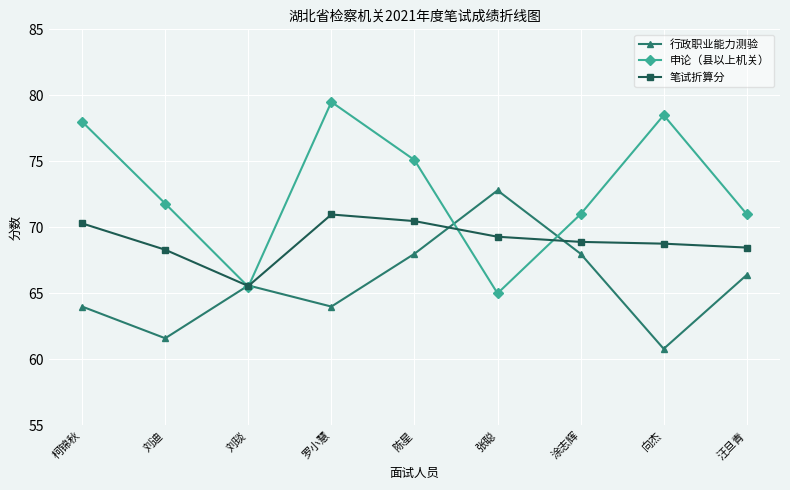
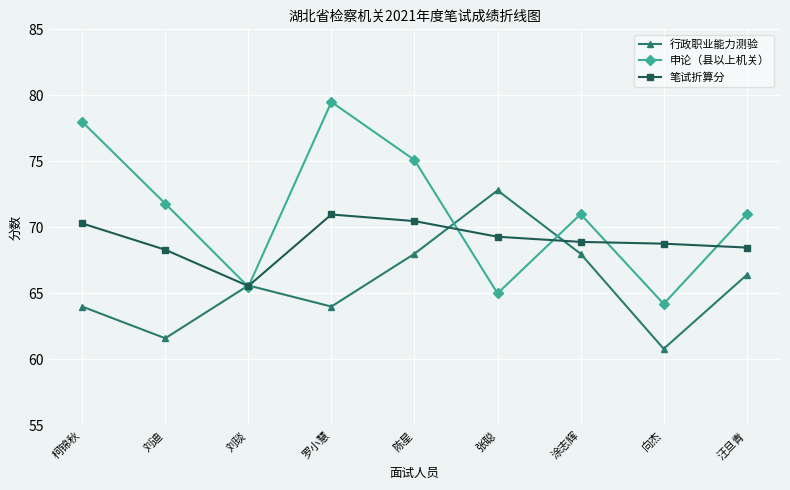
申论（县以上机关）, 向杰: 78.5 -> 64.2
